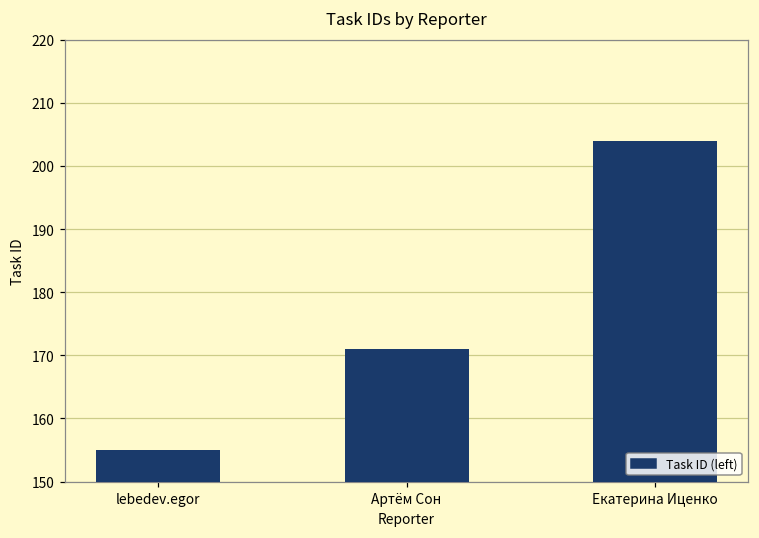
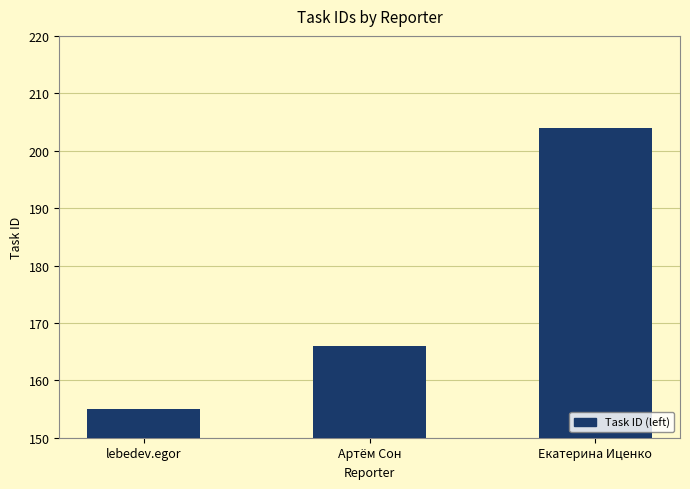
Артём Сон: 171 -> 166
